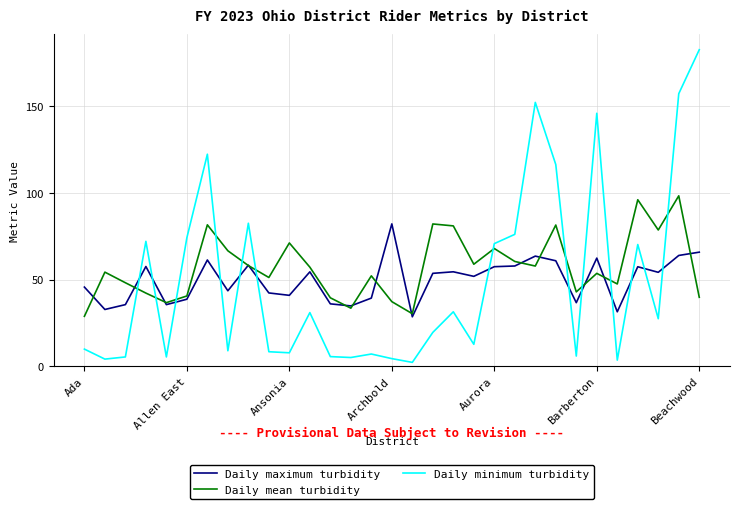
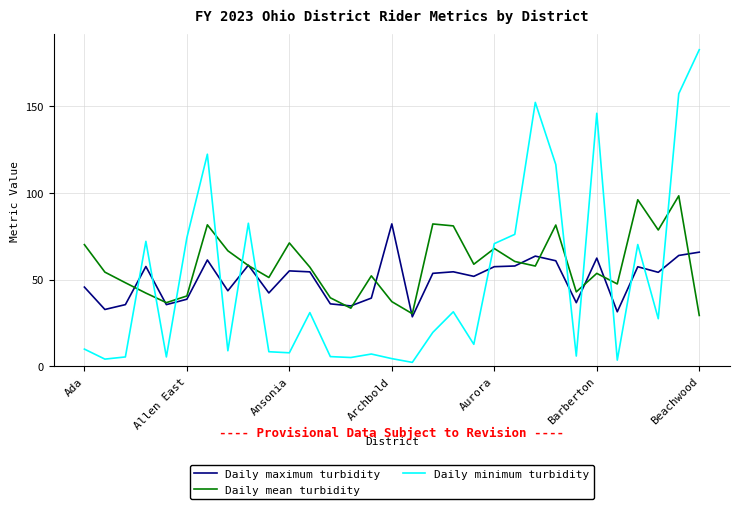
Daily mean turbidity, Ada: 29 -> 70
Daily maximum turbidity, Ansonia: 41 -> 55
Daily mean turbidity, Beachwood: 40 -> 29
